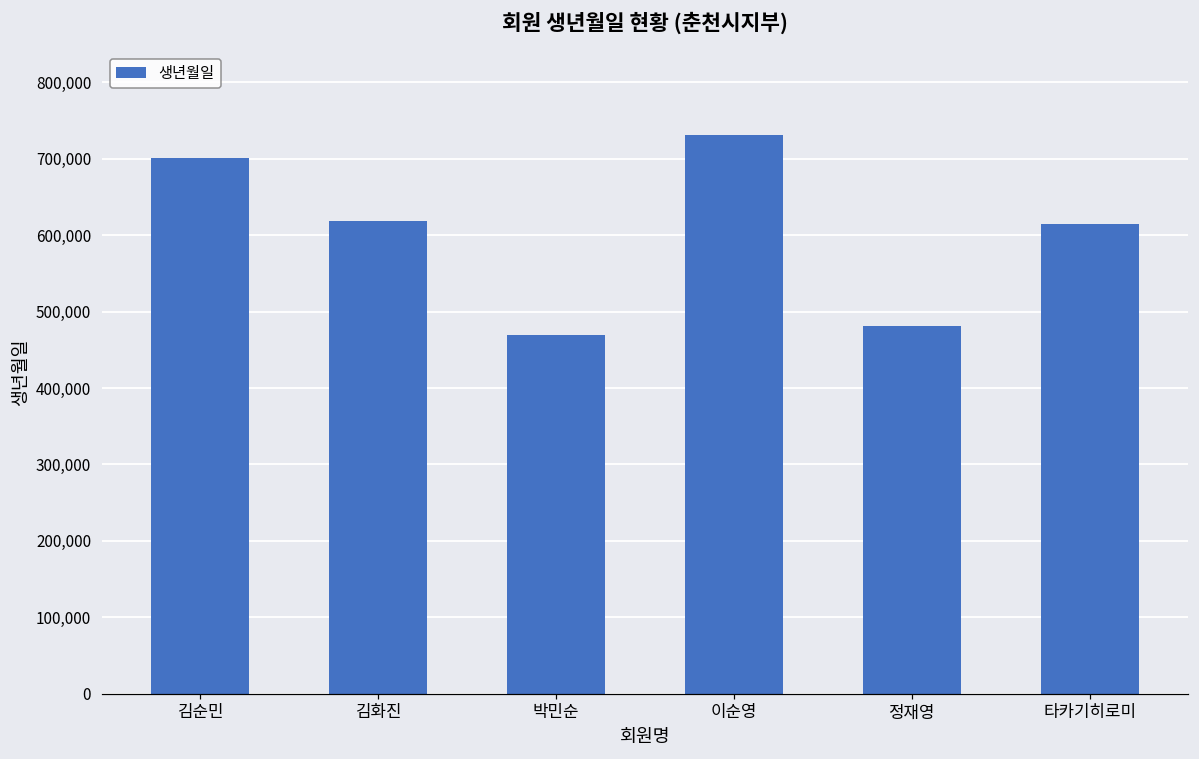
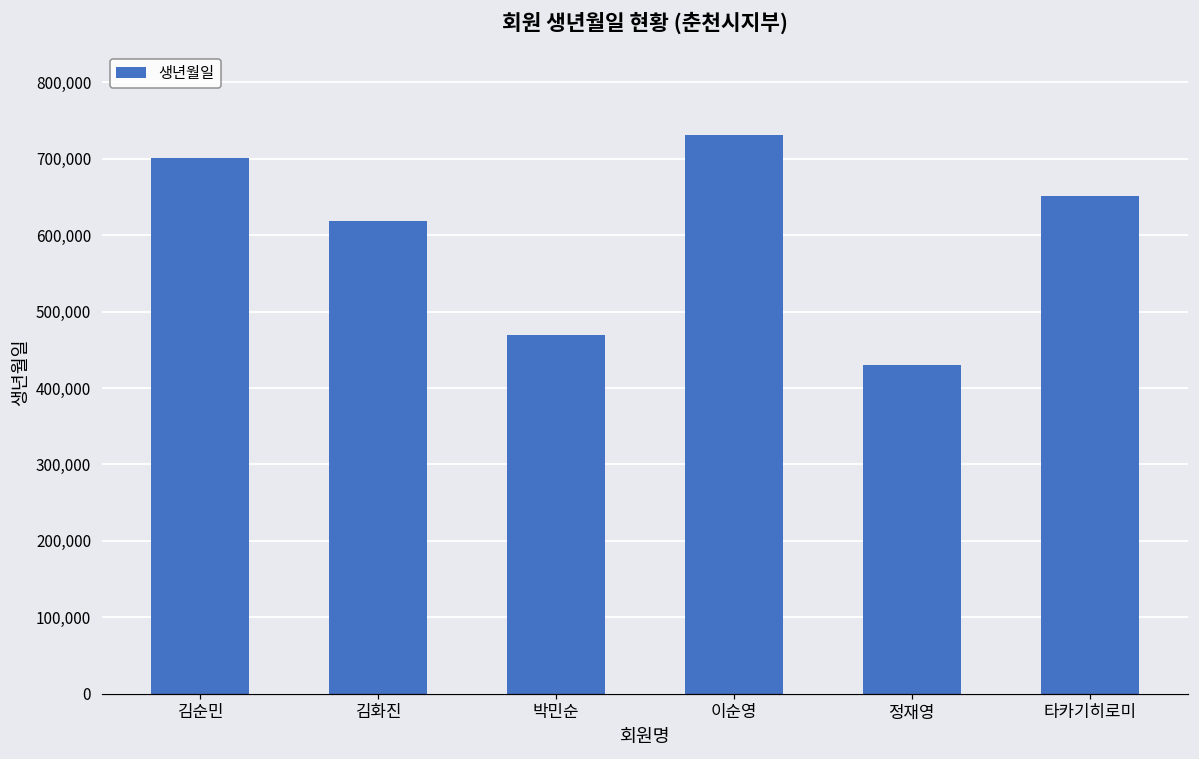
정재영: 480,000 -> 430,000
타카기히로미: 610,000 -> 650,000
